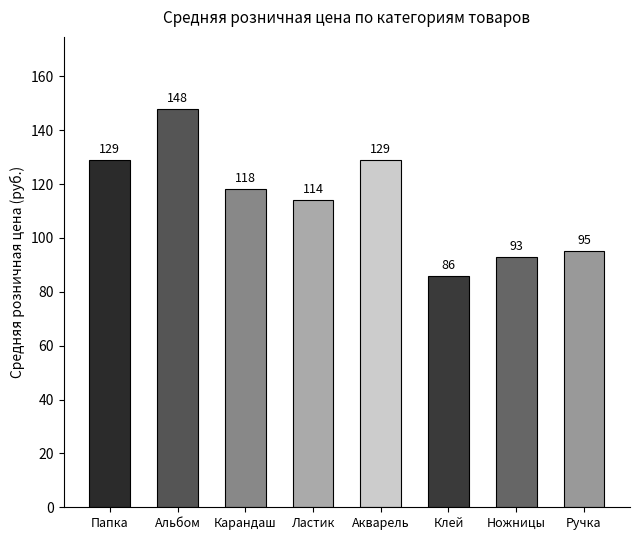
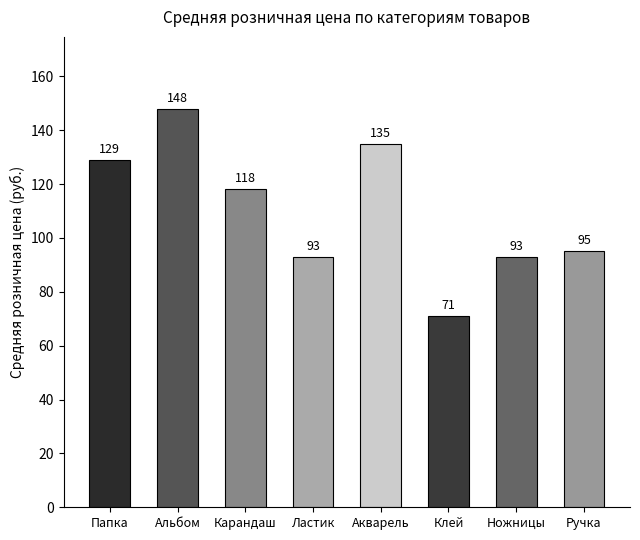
Ластик: 114 -> 93
Акварель: 129 -> 135
Клей: 86 -> 71
